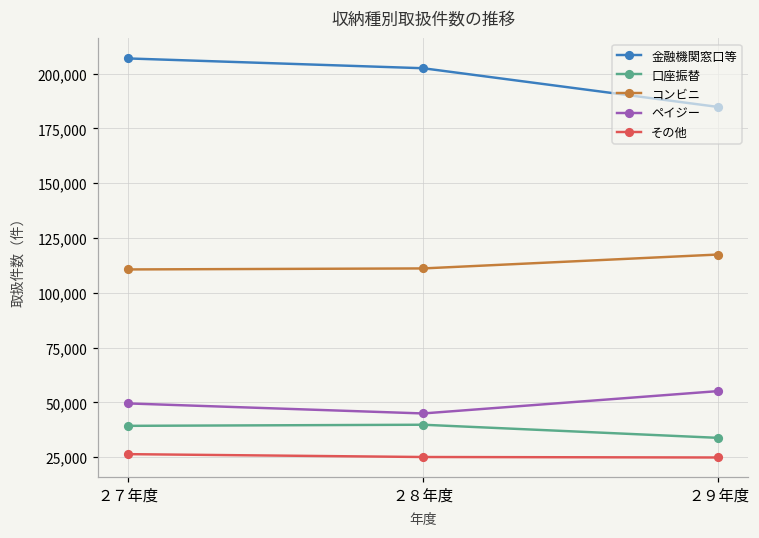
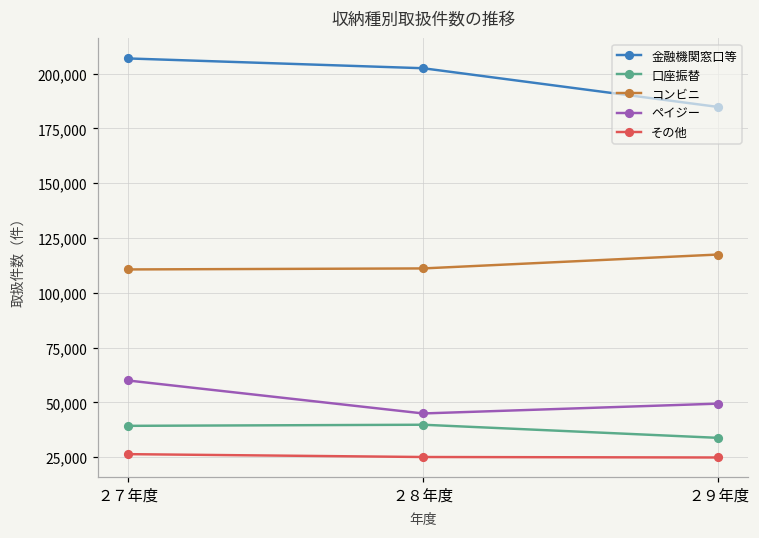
ペイジー, ２７年度: 50,000 -> 60,000
ペイジー, ２９年度: 55,000 -> 49,000
